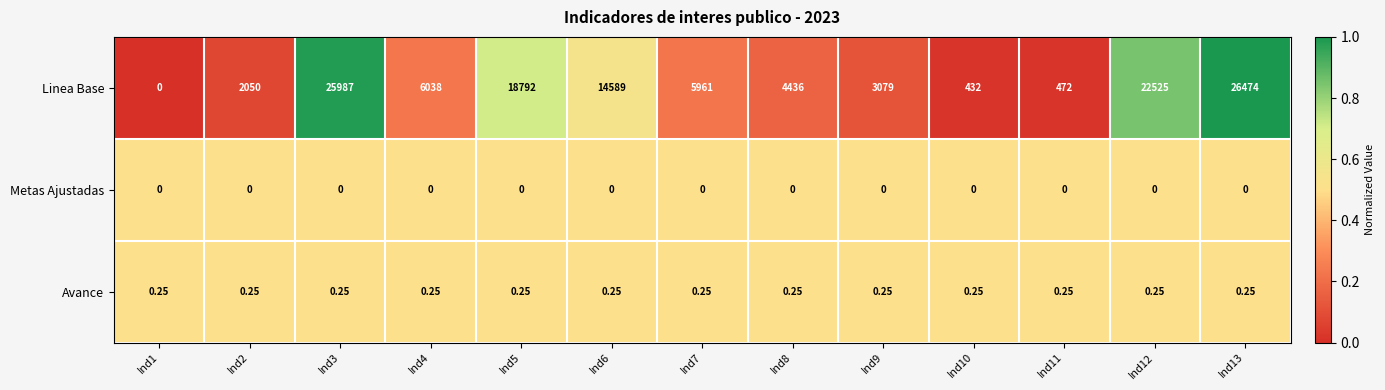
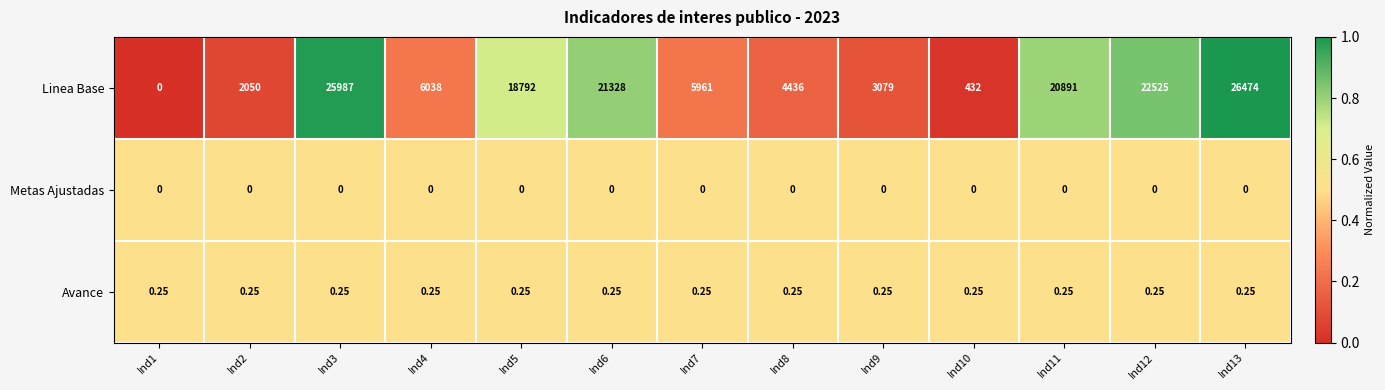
Linea Base, Ind6: 14589 -> 21328
Linea Base, Ind11: 472 -> 20891
